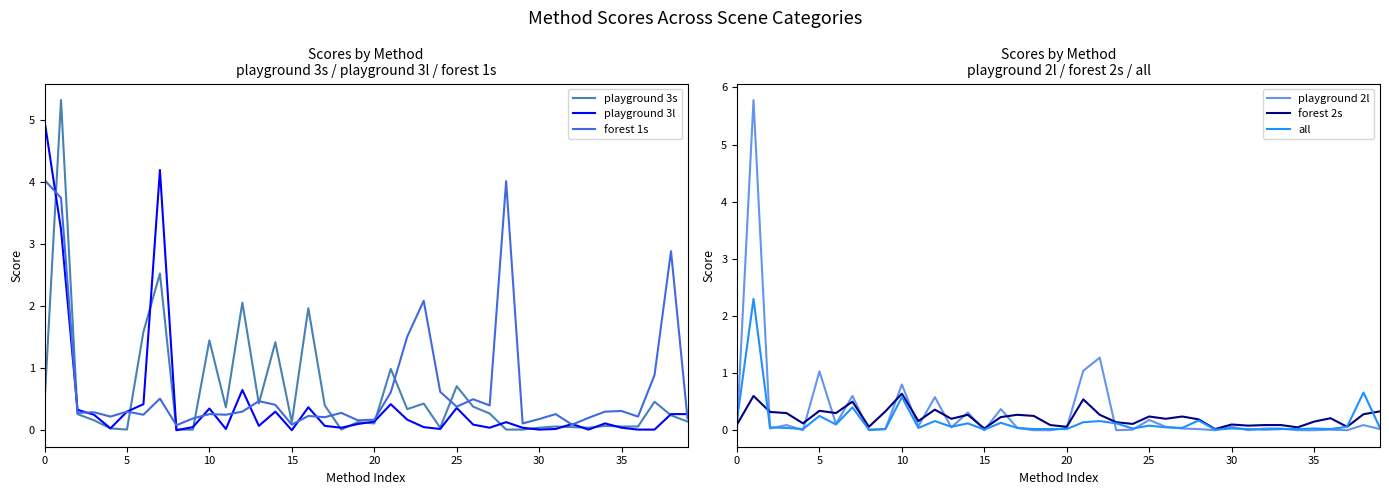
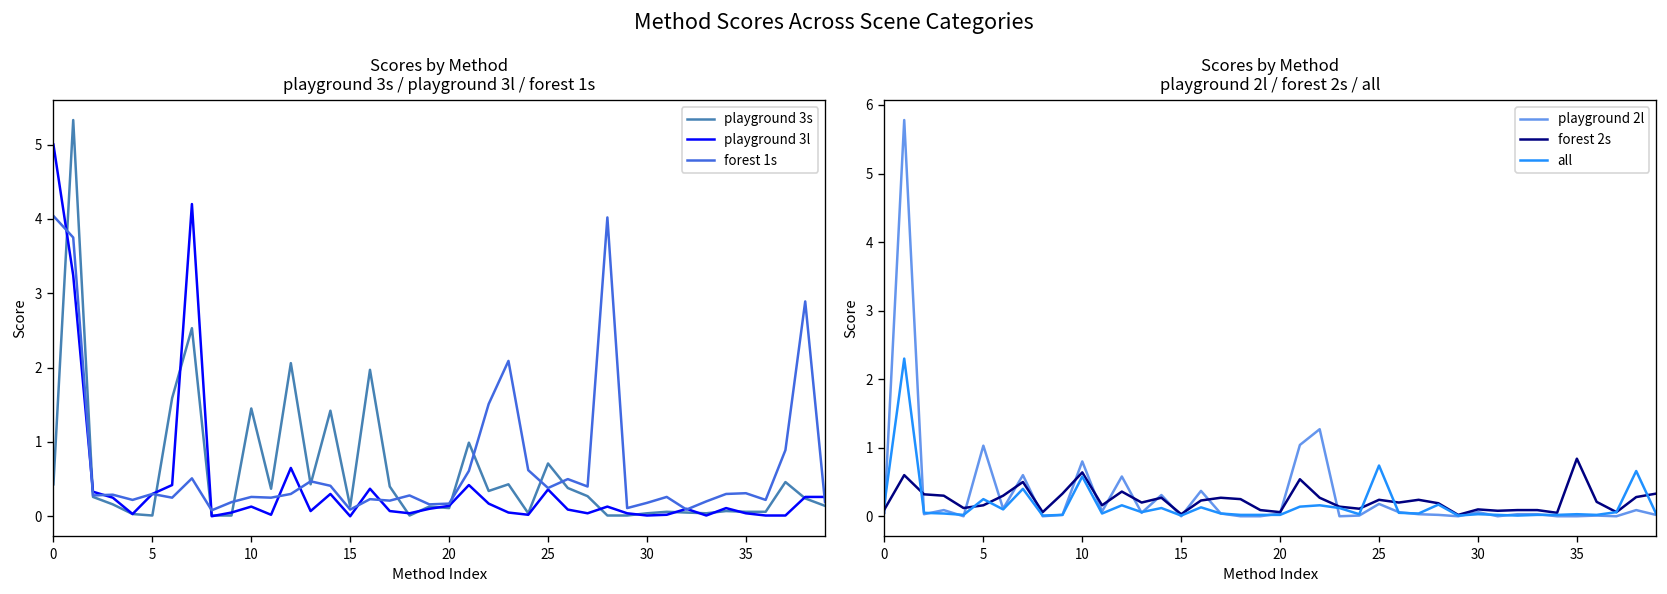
Scores by Method playground 3s / playground 3l / forest 1s, playground 3l, 10: 0.4 -> 0.1
Scores by Method playground 2l / forest 2s / all, forest 2s, 5: 0.3 -> 0.2
Scores by Method playground 2l / forest 2s / all, all, 25: 0.1 -> 0.7
Scores by Method playground 2l / forest 2s / all, forest 2s, 35: 0.2 -> 0.8
